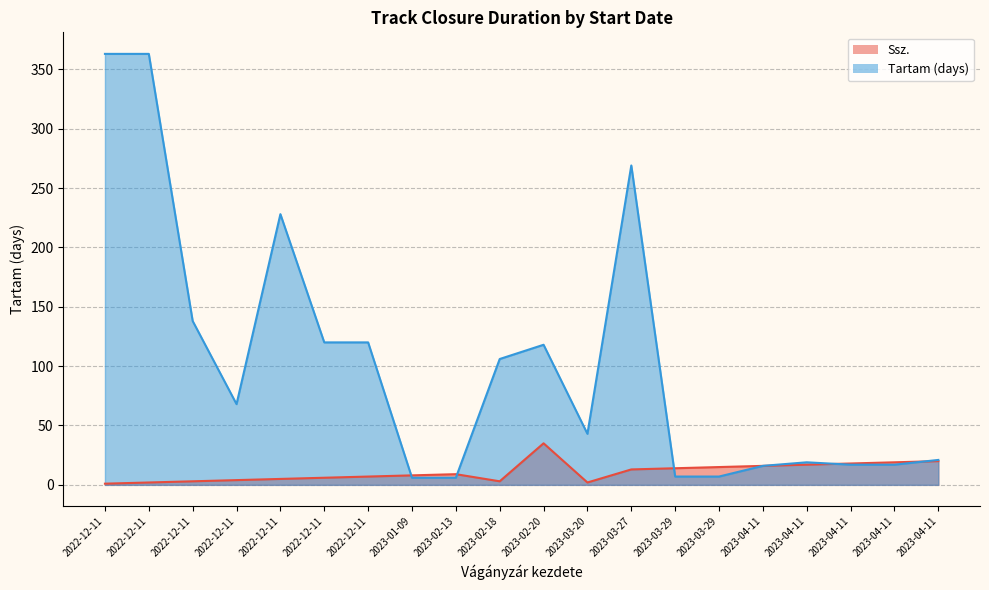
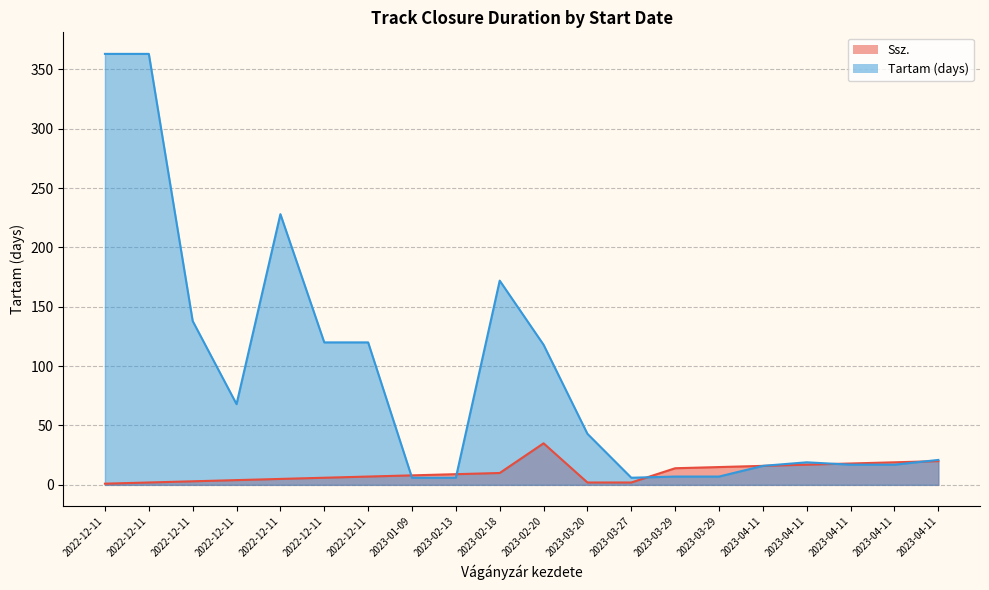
Ssz., 2023-02-18: 3 -> 10
Tartam (days), 2023-02-18: 106 -> 172
Ssz., 2023-03-27: 13 -> 2
Tartam (days), 2023-03-27: 269 -> 6
